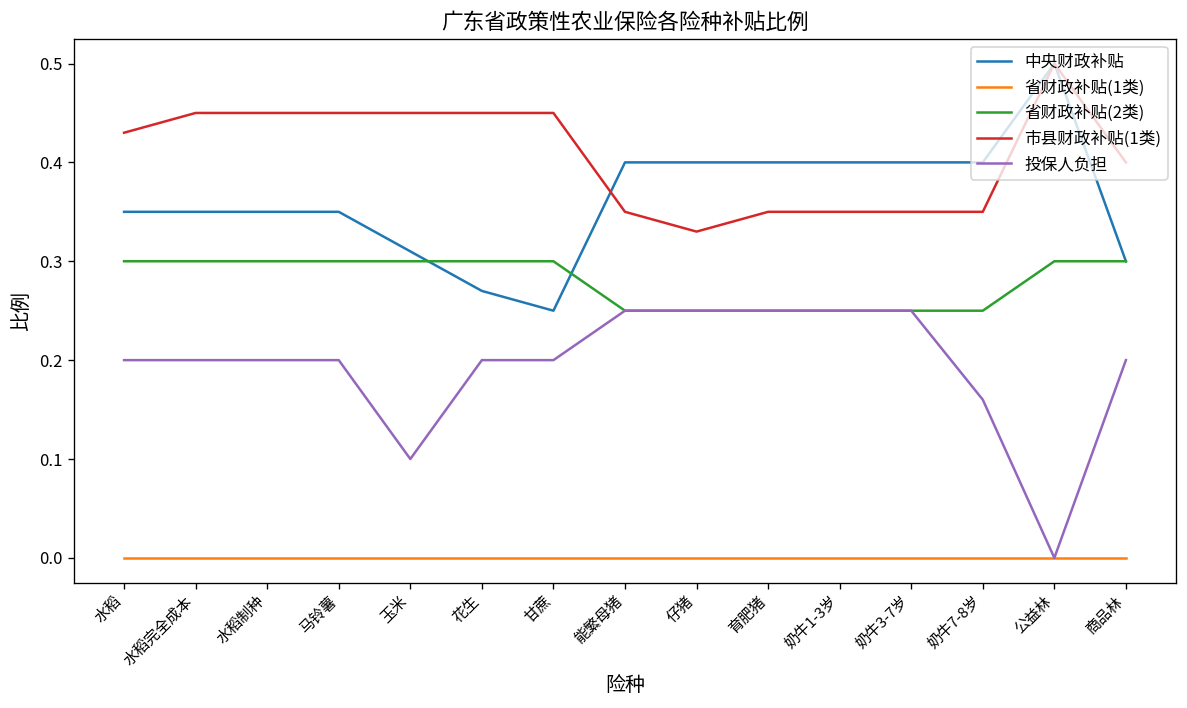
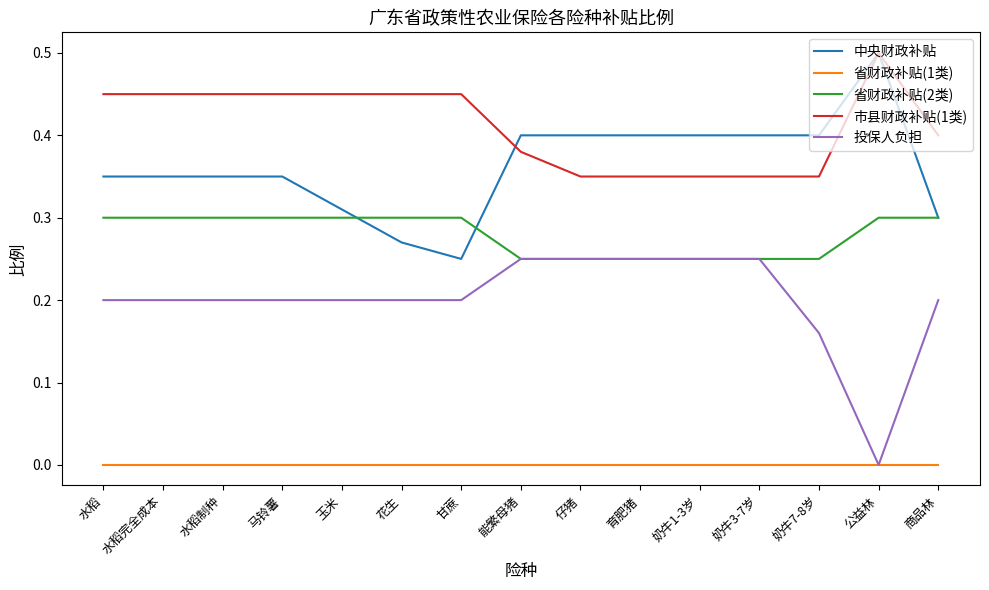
市县财政补贴(1类), 水稻: 0.43 -> 0.45
投保人负担, 玉米: 0.1 -> 0.2
市县财政补贴(1类), 能繁母猪: 0.35 -> 0.38
市县财政补贴(1类), 仔猪: 0.33 -> 0.35
